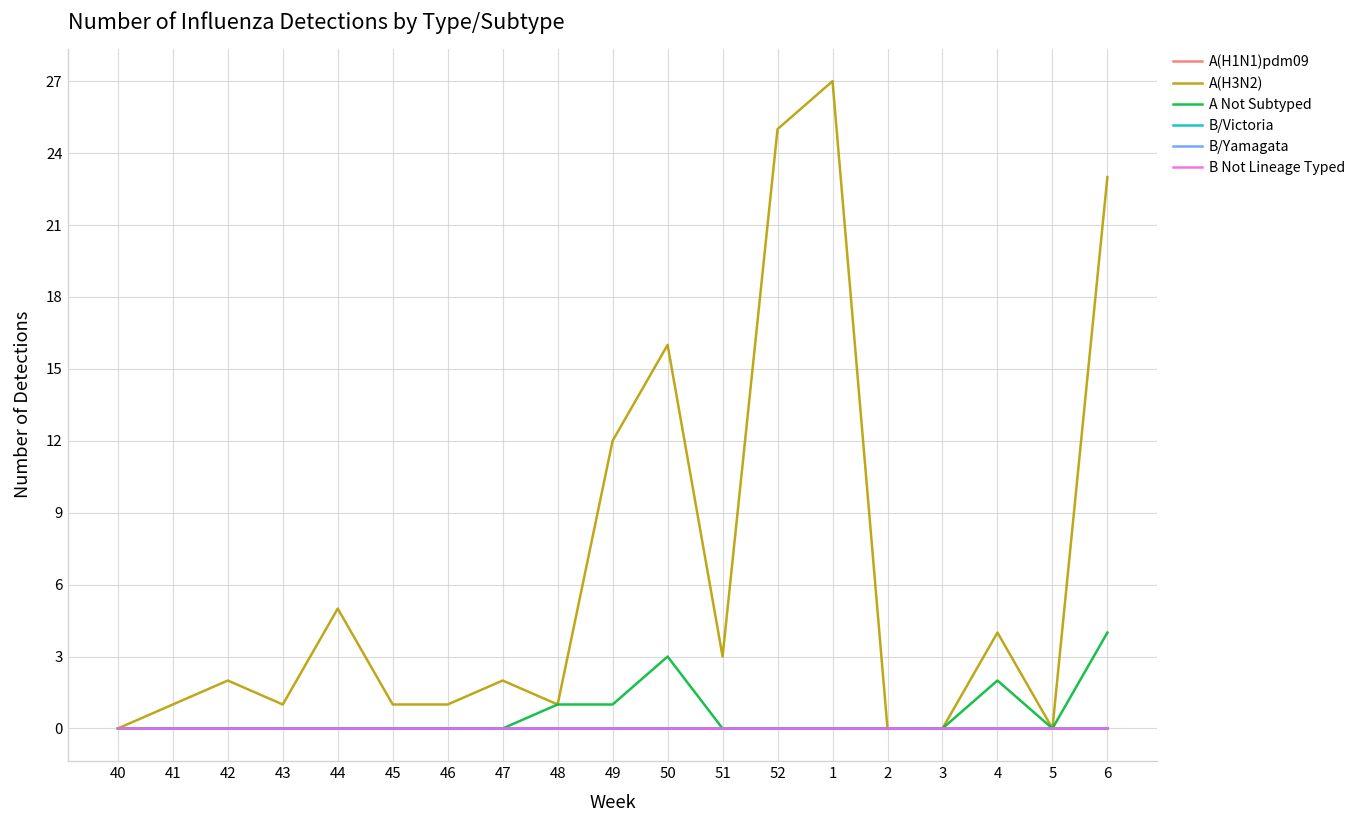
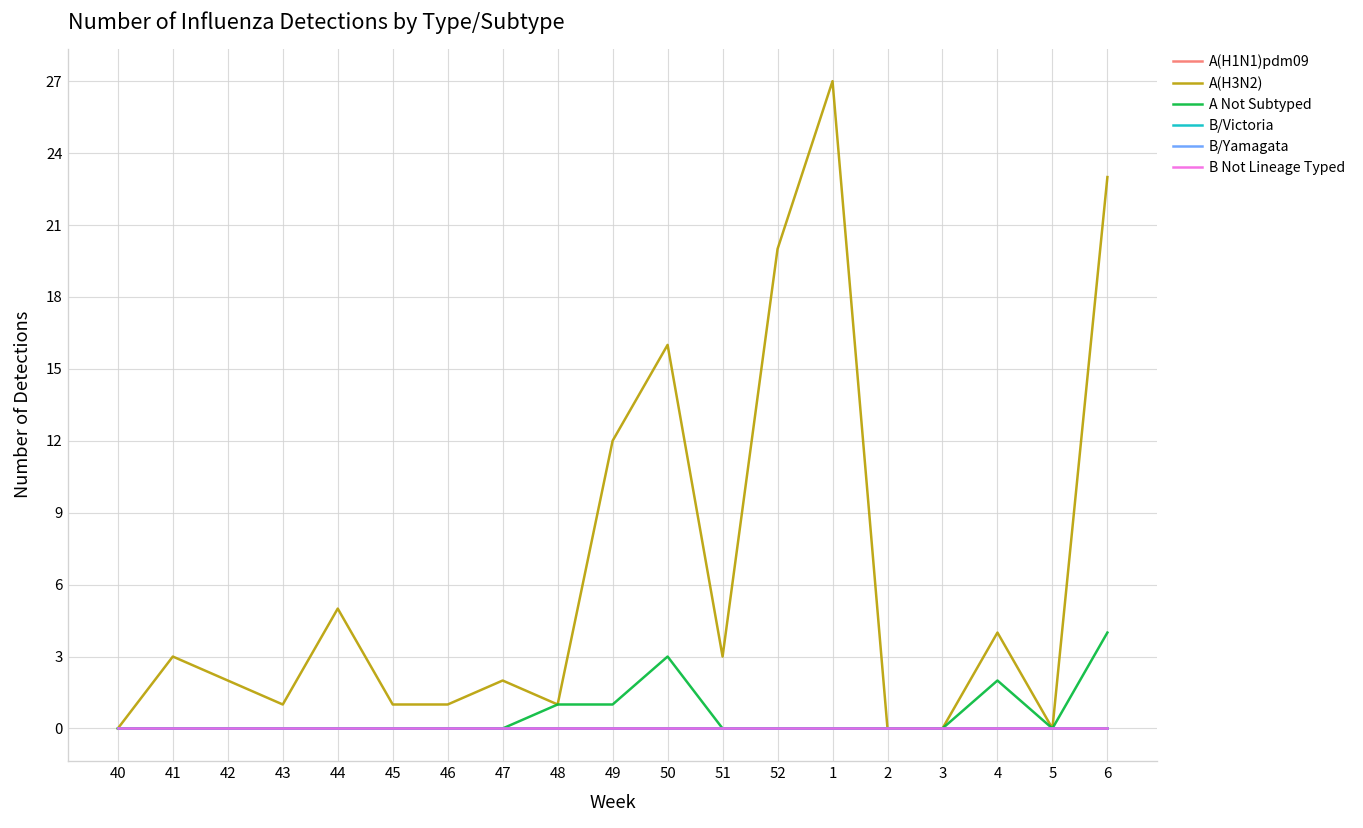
A(H3N2), 41: 1 -> 3
A(H3N2), 52: 25 -> 20
